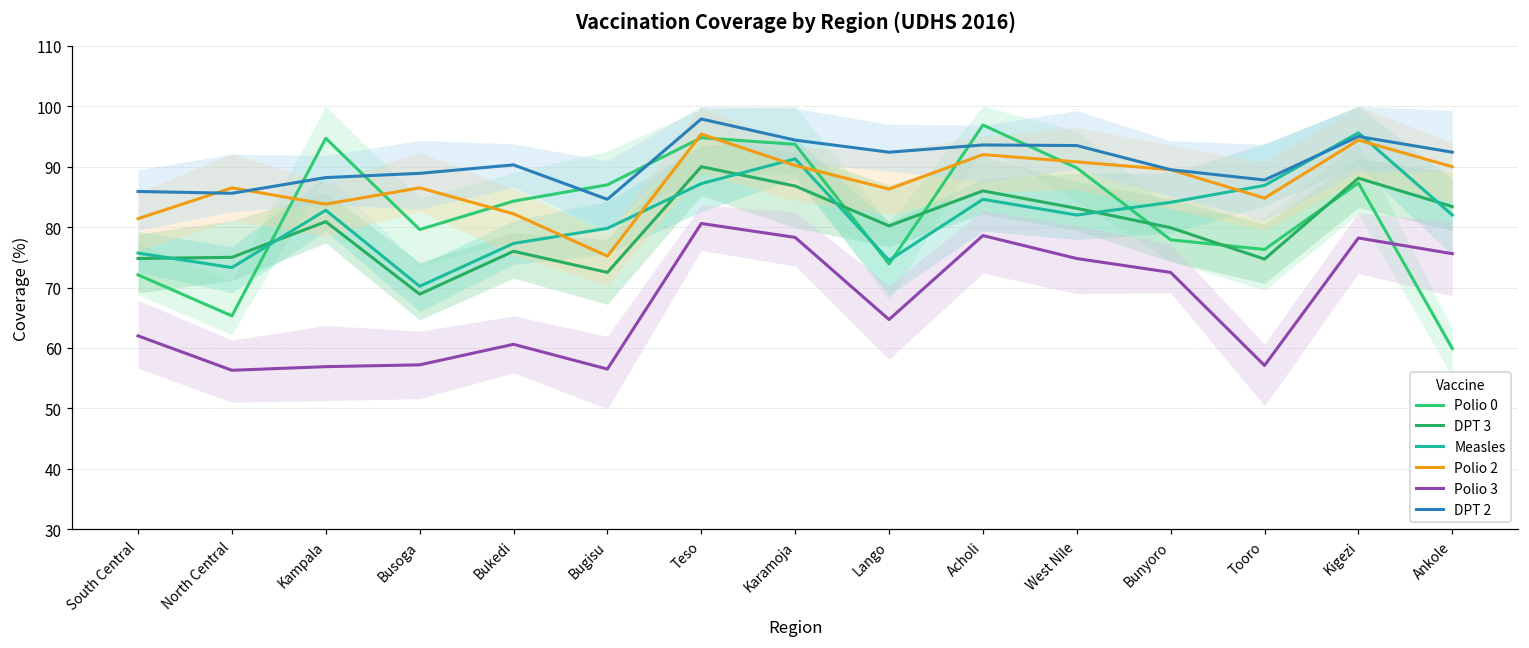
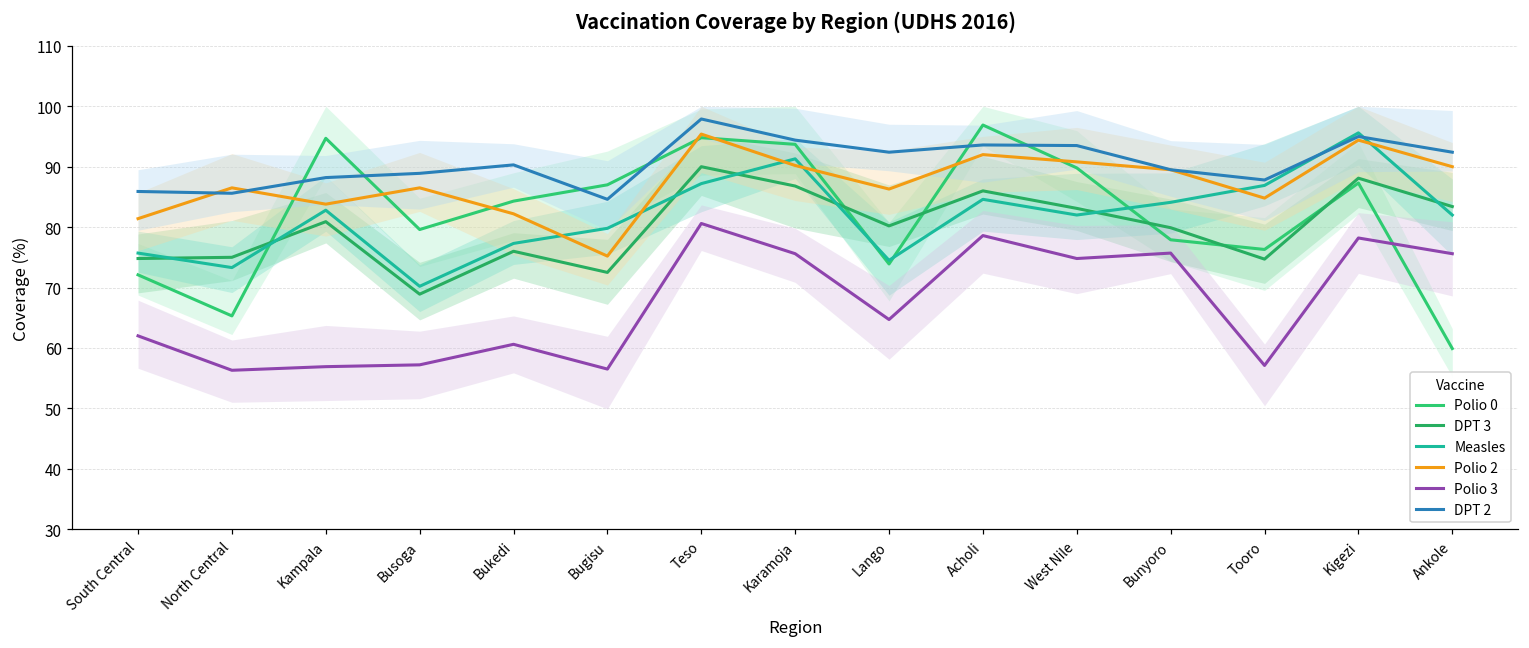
Polio 3, Karamoja: 78 -> 76
Polio 3, Bunyoro: 73 -> 76
